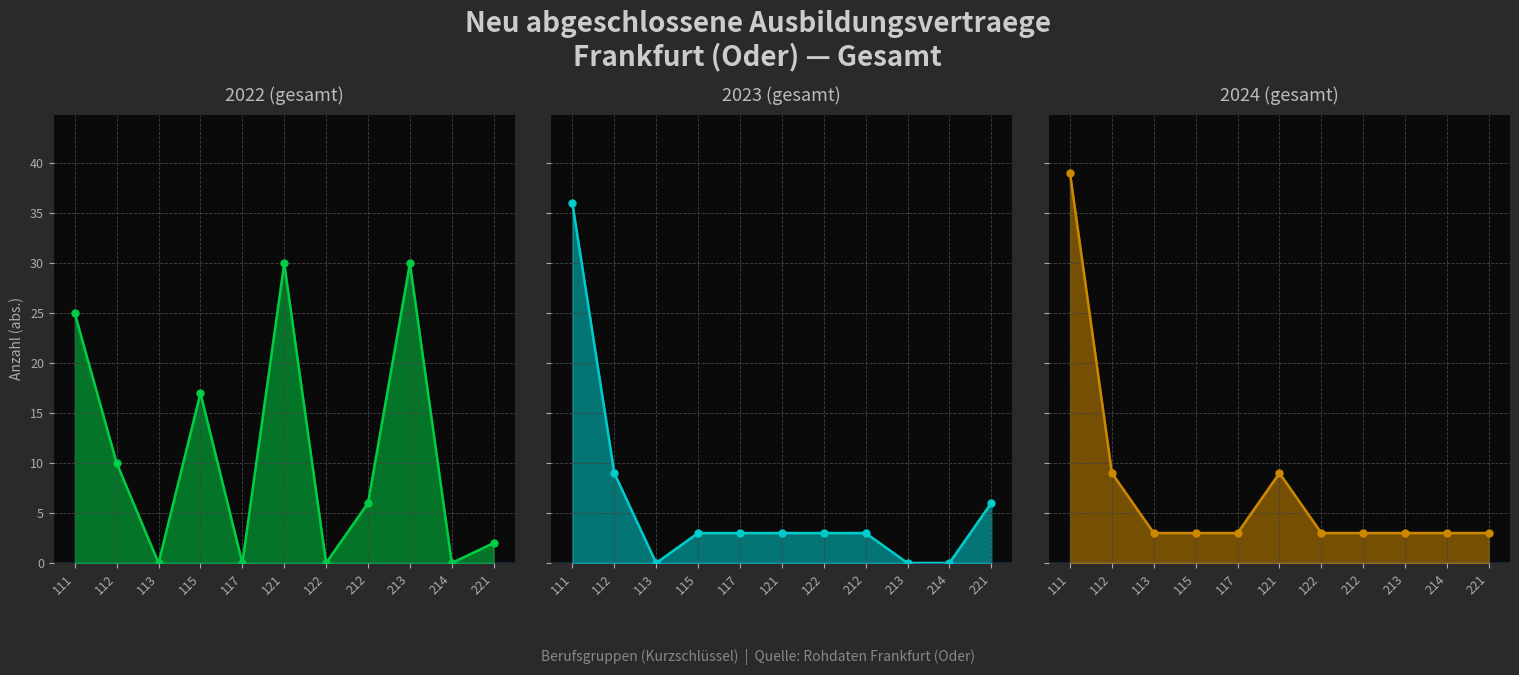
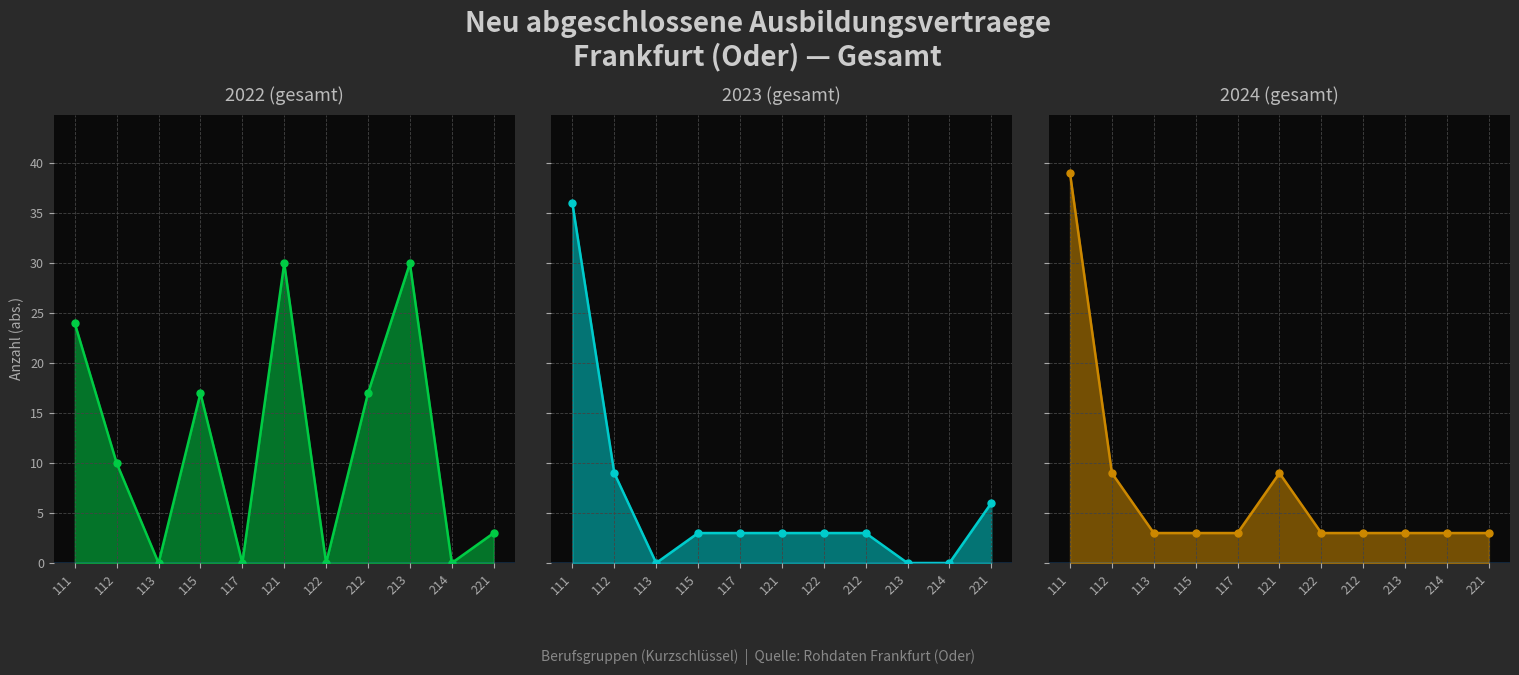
2022 (gesamt), 111: 25 -> 24
2022 (gesamt), 212: 6 -> 17
2022 (gesamt), 221: 2 -> 3
